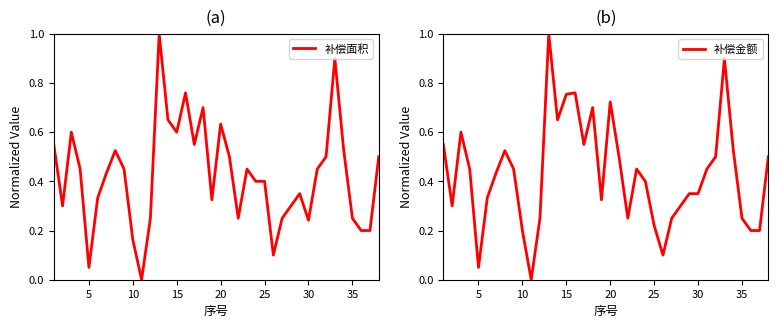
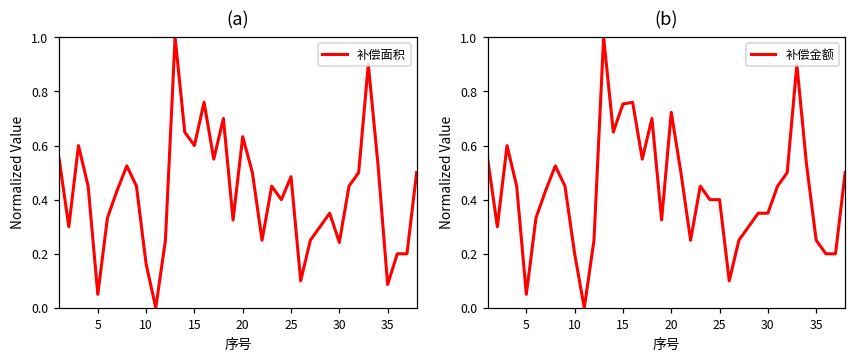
(a), 25: 0.40 -> 0.49
(a), 35: 0.25 -> 0.09
(b), 25: 0.22 -> 0.40
